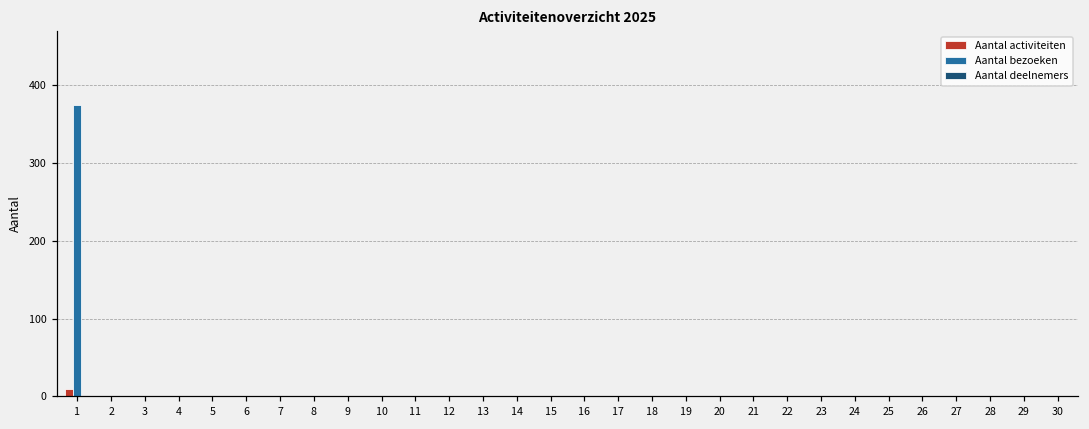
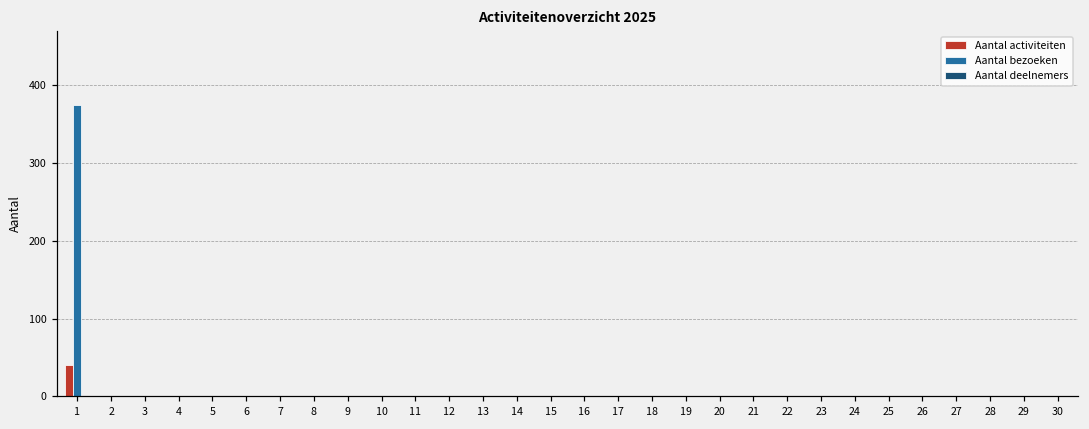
Aantal activiteiten, 1: 10 -> 40
